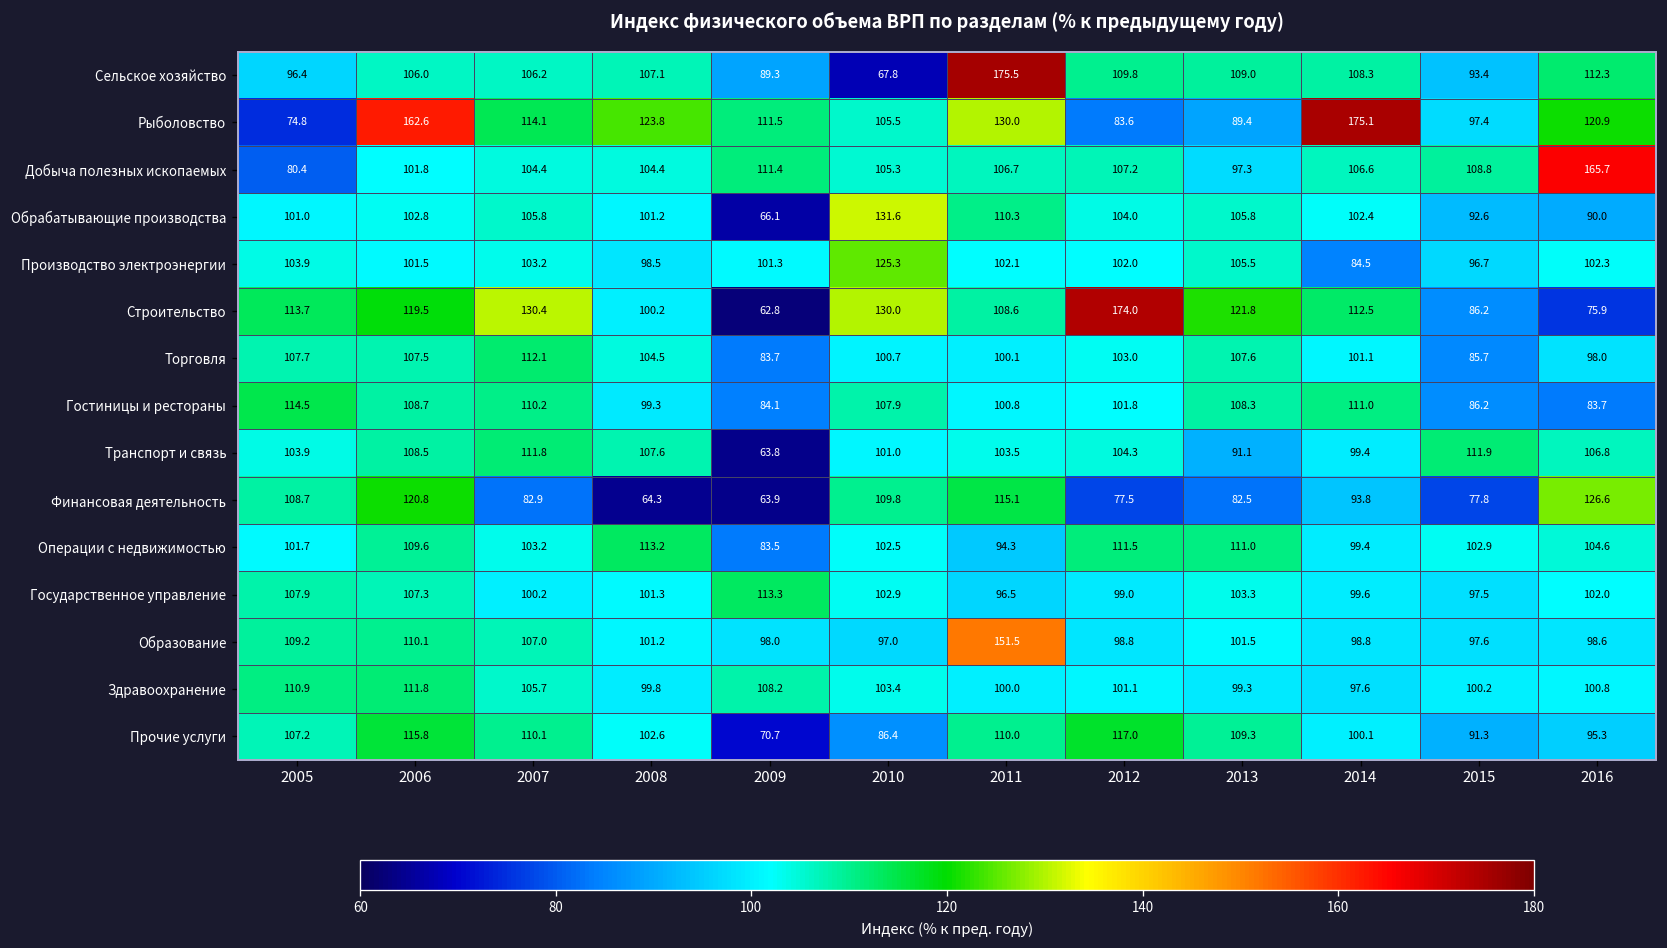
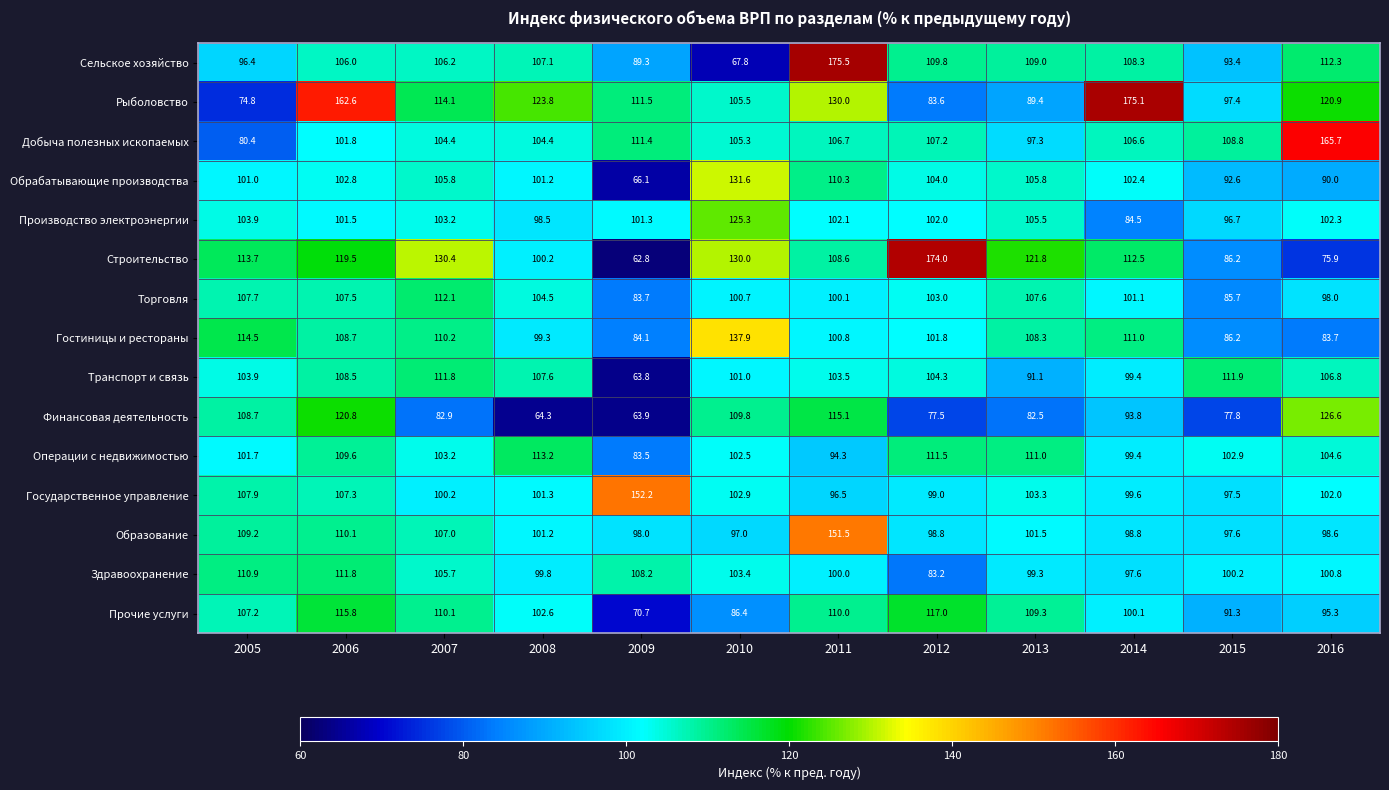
Гостиницы и рестораны, 2010: 107.9 -> 137.9
Государственное управление, 2009: 113.3 -> 152.2
Здравоохранение, 2012: 101.1 -> 83.2
